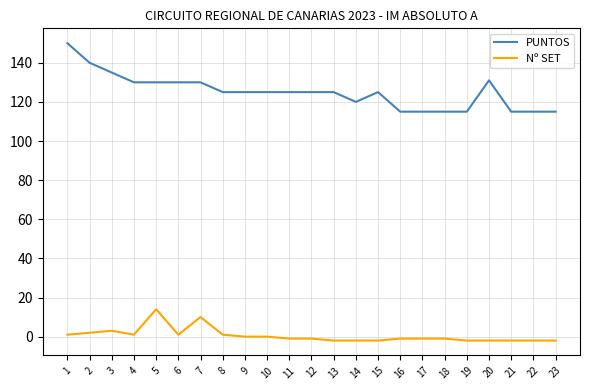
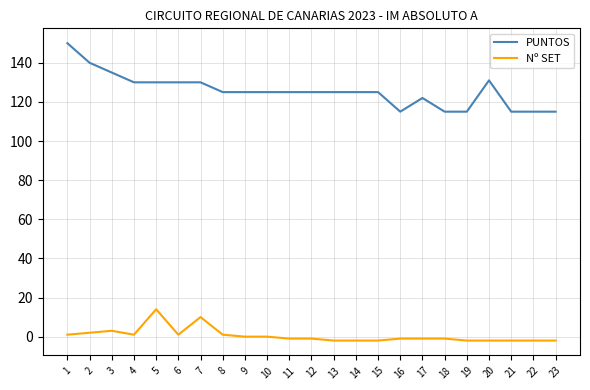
PUNTOS, 14: 120 -> 125
PUNTOS, 17: 115 -> 122
